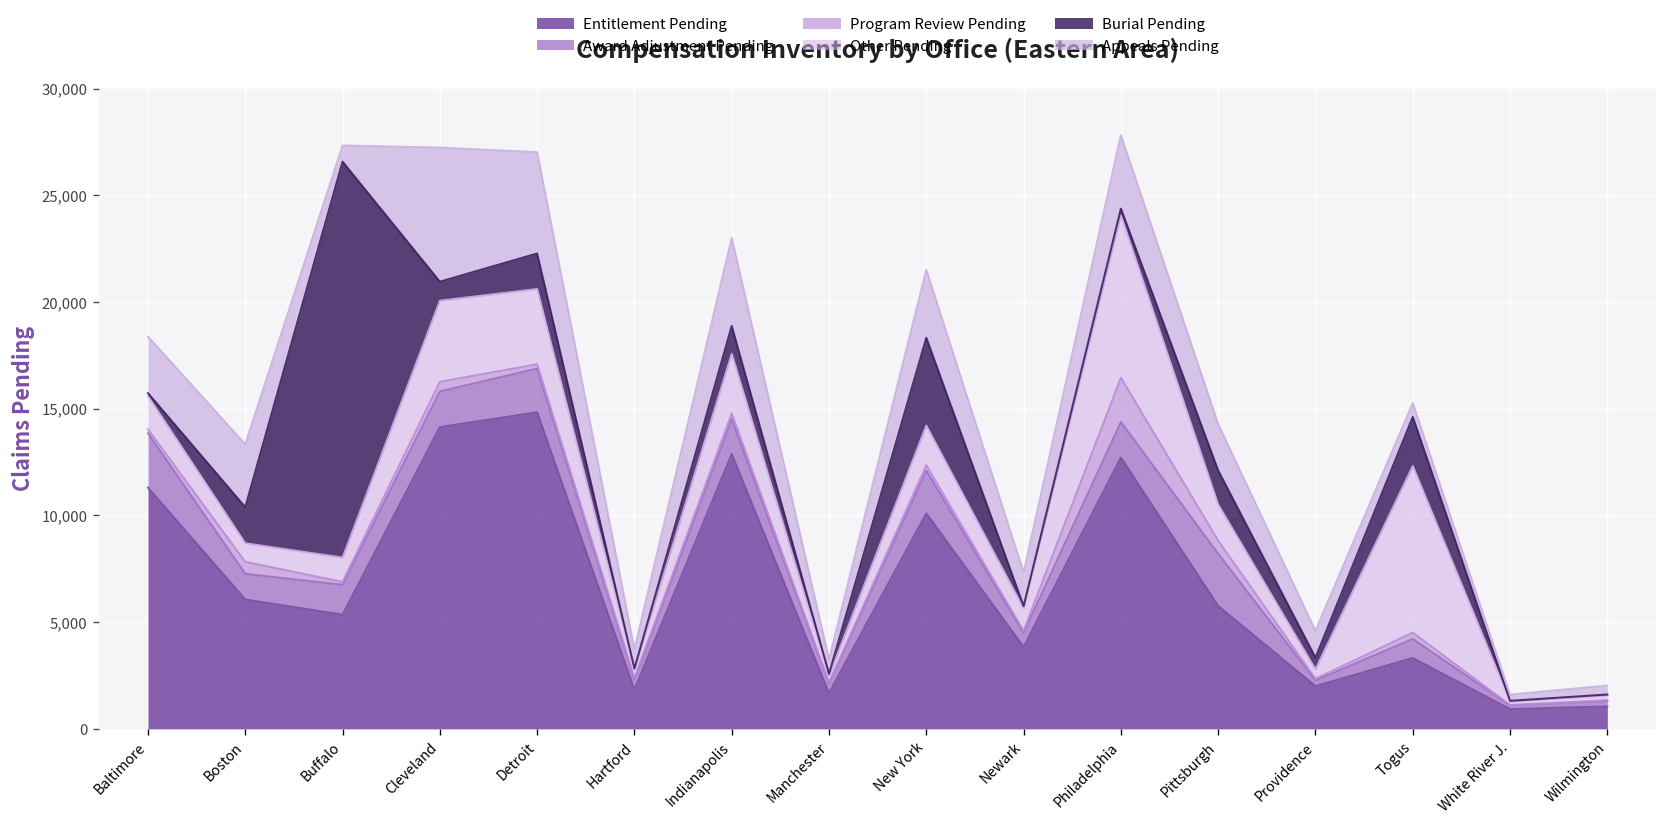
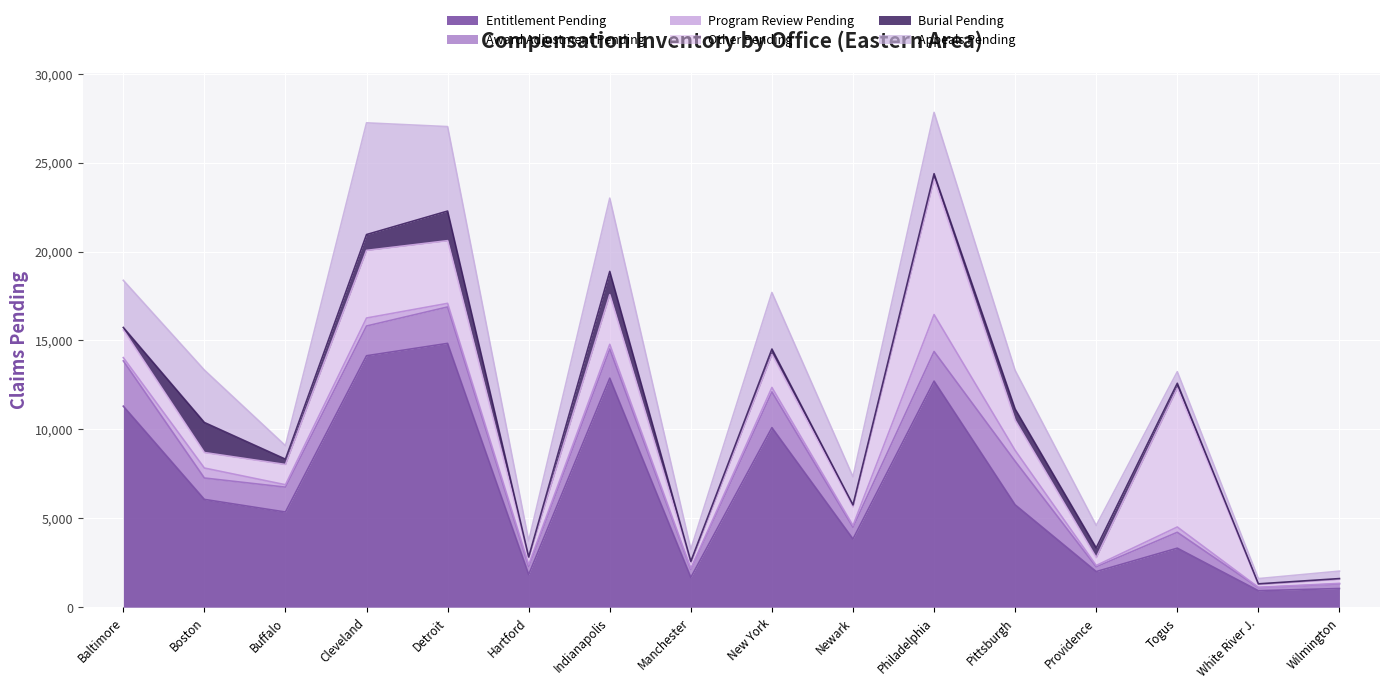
Burial Pending, Buffalo: 18,600 -> 300
Burial Pending, New York: 4,100 -> 300
Burial Pending, Pittsburgh: 1,600 -> 600
Burial Pending, Togus: 2,300 -> 300
